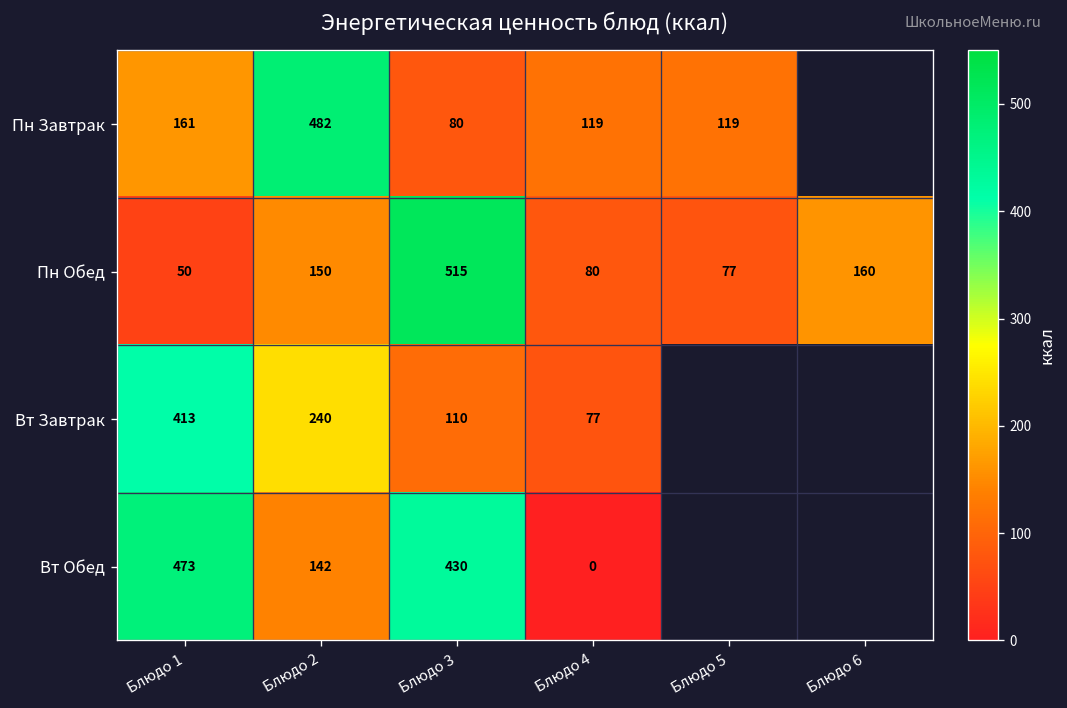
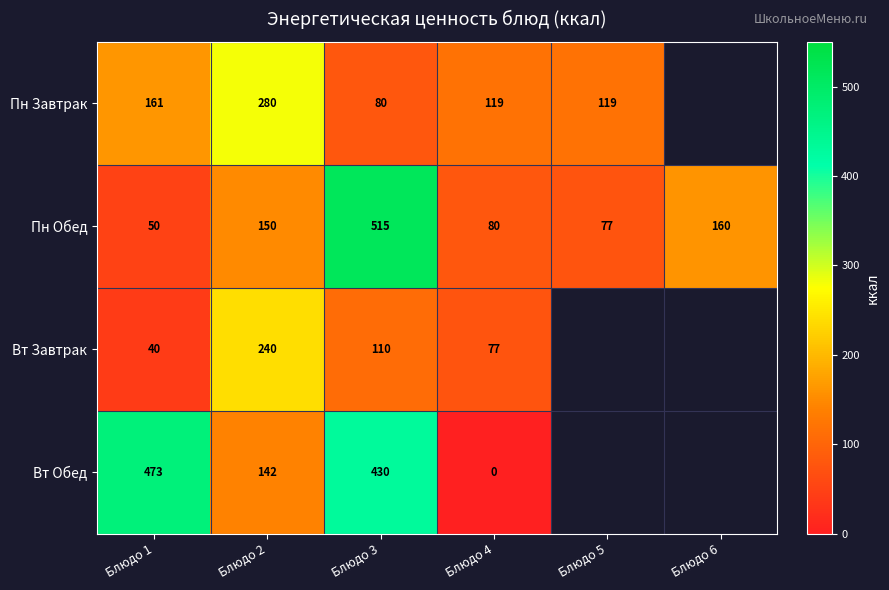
Пн Завтрак, Блюдо 2: 482 -> 280
Вт Завтрак, Блюдо 1: 413 -> 40
